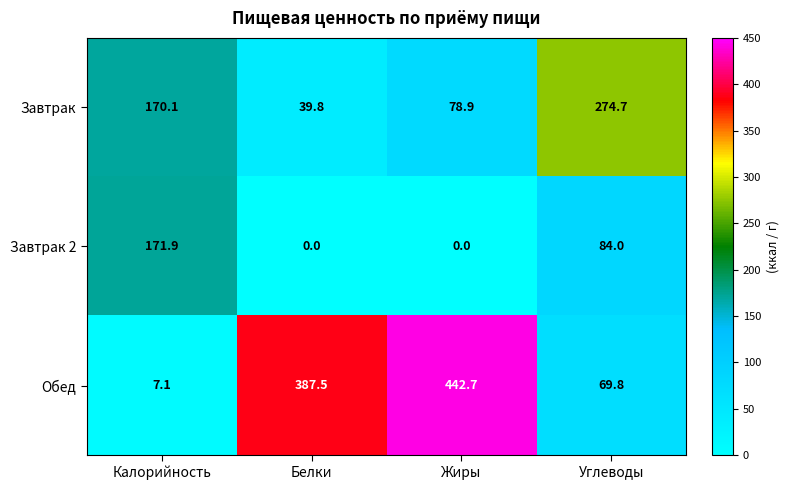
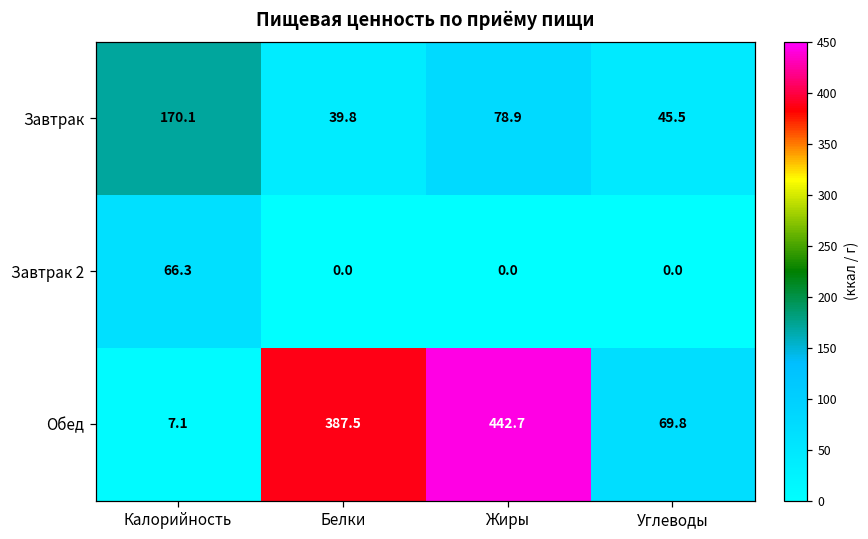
Завтрак, Углеводы: 274.7 -> 45.5
Завтрак 2, Калорийность: 171.9 -> 66.3
Завтрак 2, Углеводы: 84.0 -> 0.0
